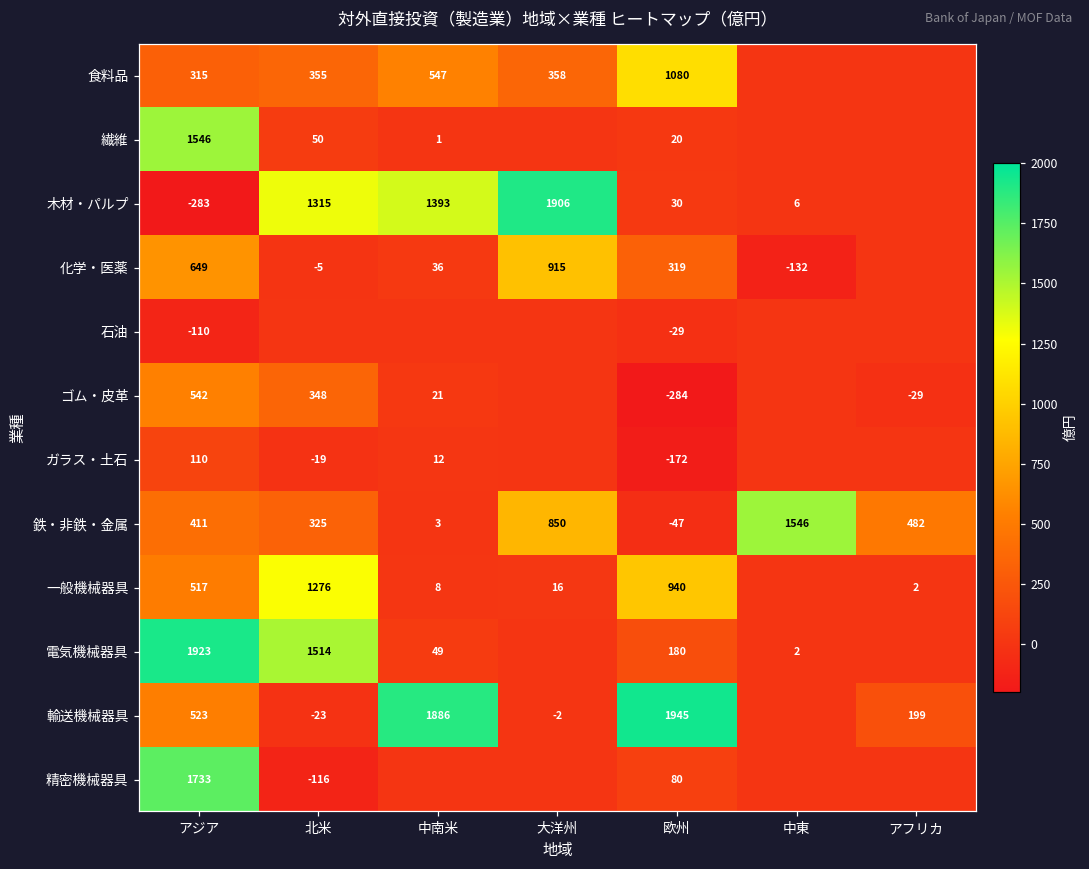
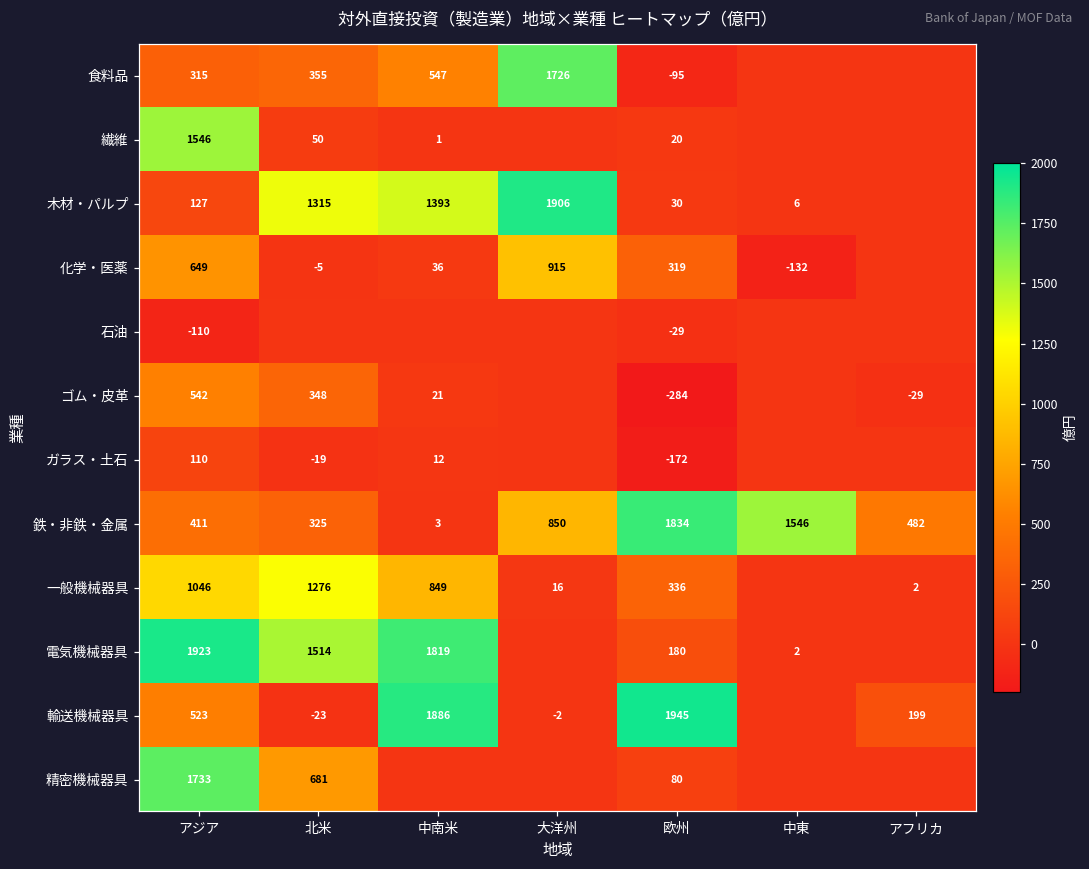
食料品, 大洋州: 358 -> 1726
食料品, 欧州: 1080 -> -95
木材・パルプ, アジア: -283 -> 127
鉄・非鉄・金属, 欧州: -47 -> 1834
一般機械器具, アジア: 517 -> 1046
一般機械器具, 中南米: 8 -> 849
一般機械器具, 欧州: 940 -> 336
電気機械器具, 中南米: 49 -> 1819
精密機械器具, 北米: -116 -> 681
